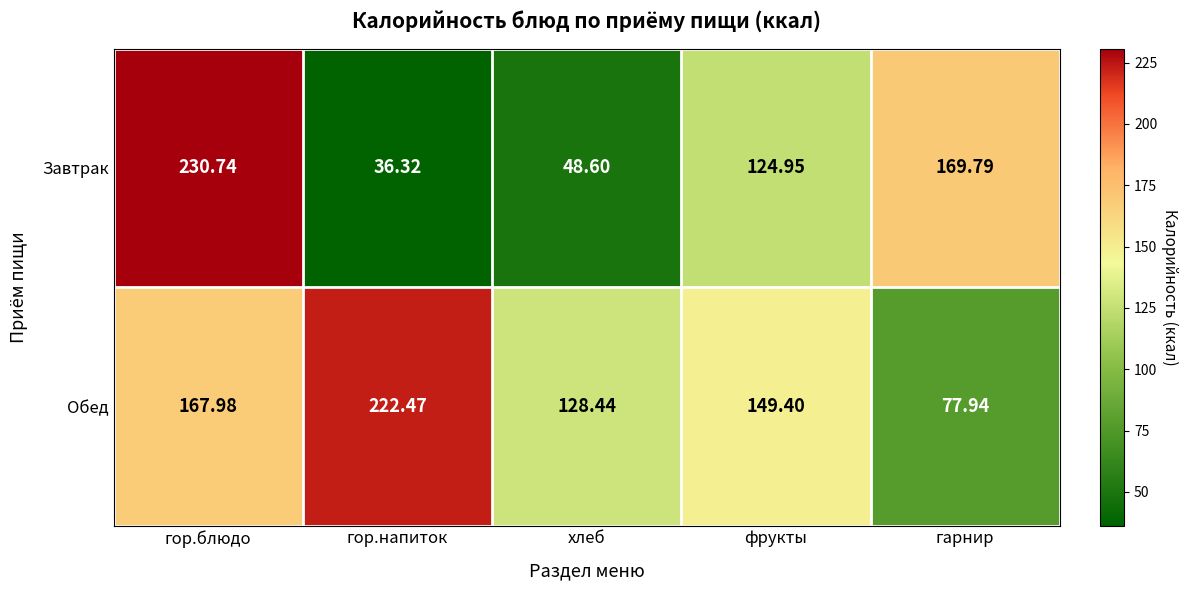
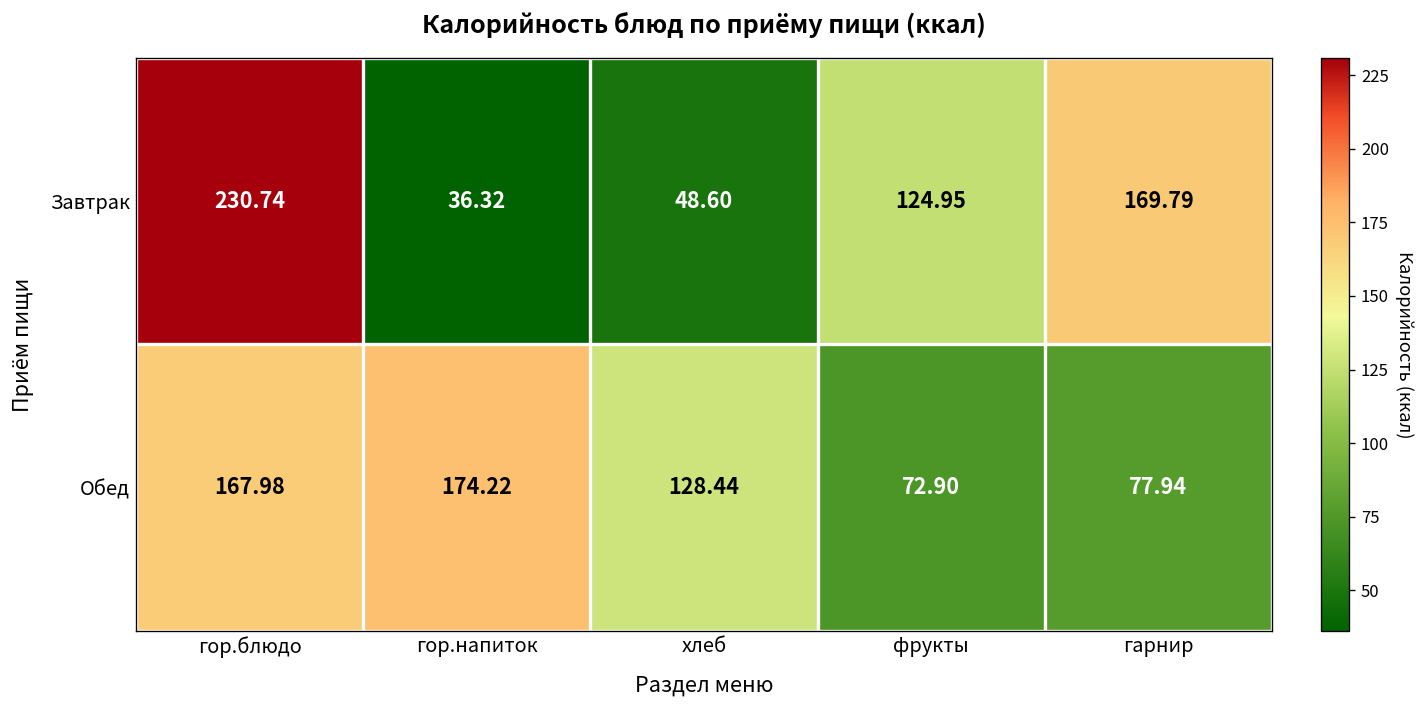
Обед, гор.напиток: 222.47 -> 174.22
Обед, фрукты: 149.40 -> 72.90
